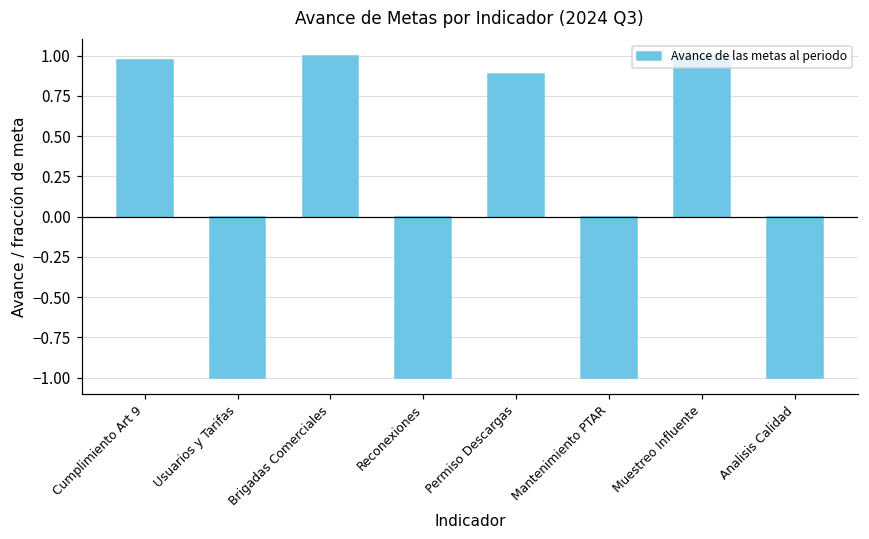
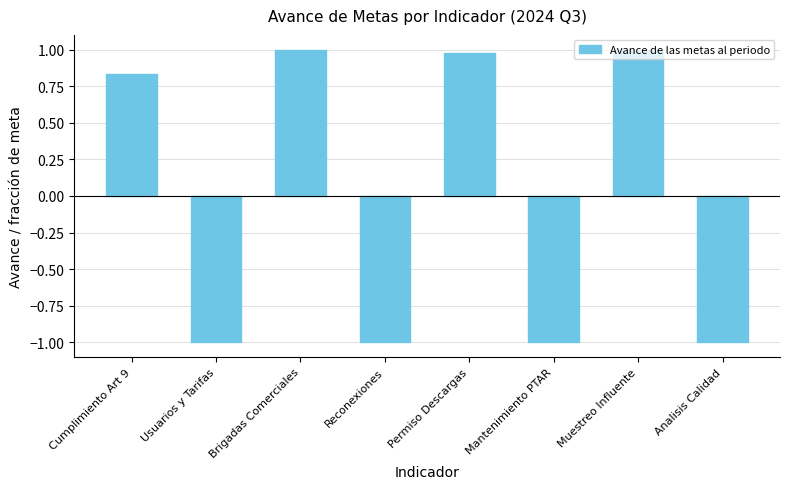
Cumplimiento Art 9: 0.97 -> 0.83
Permiso Descargas: 0.89 -> 0.98
